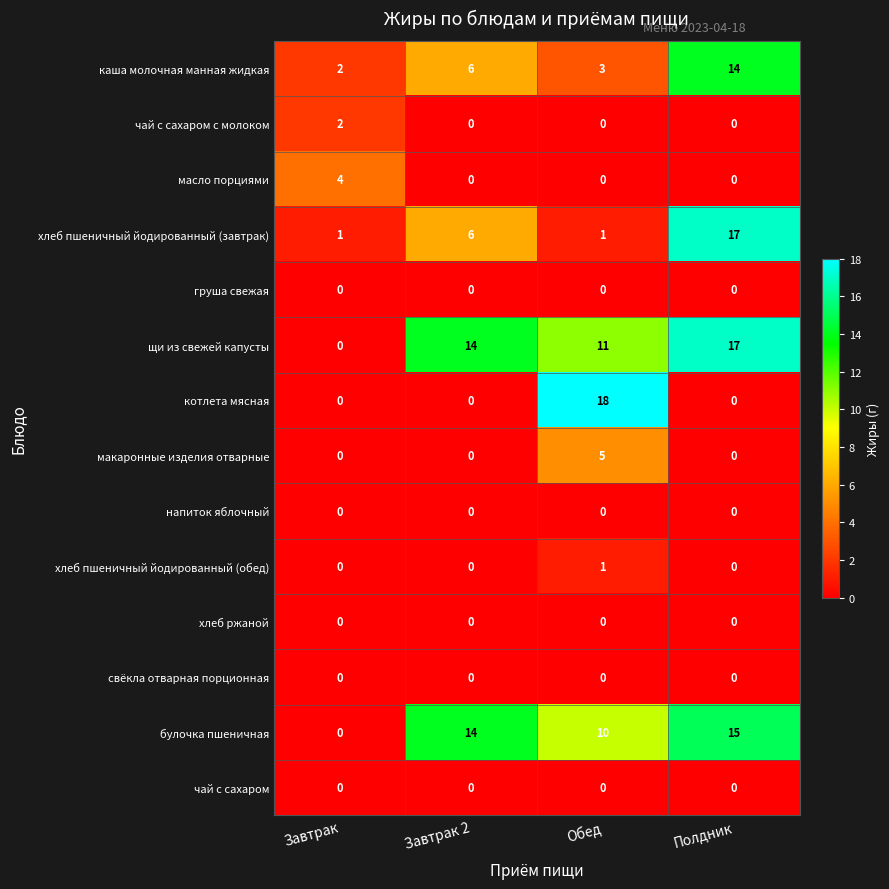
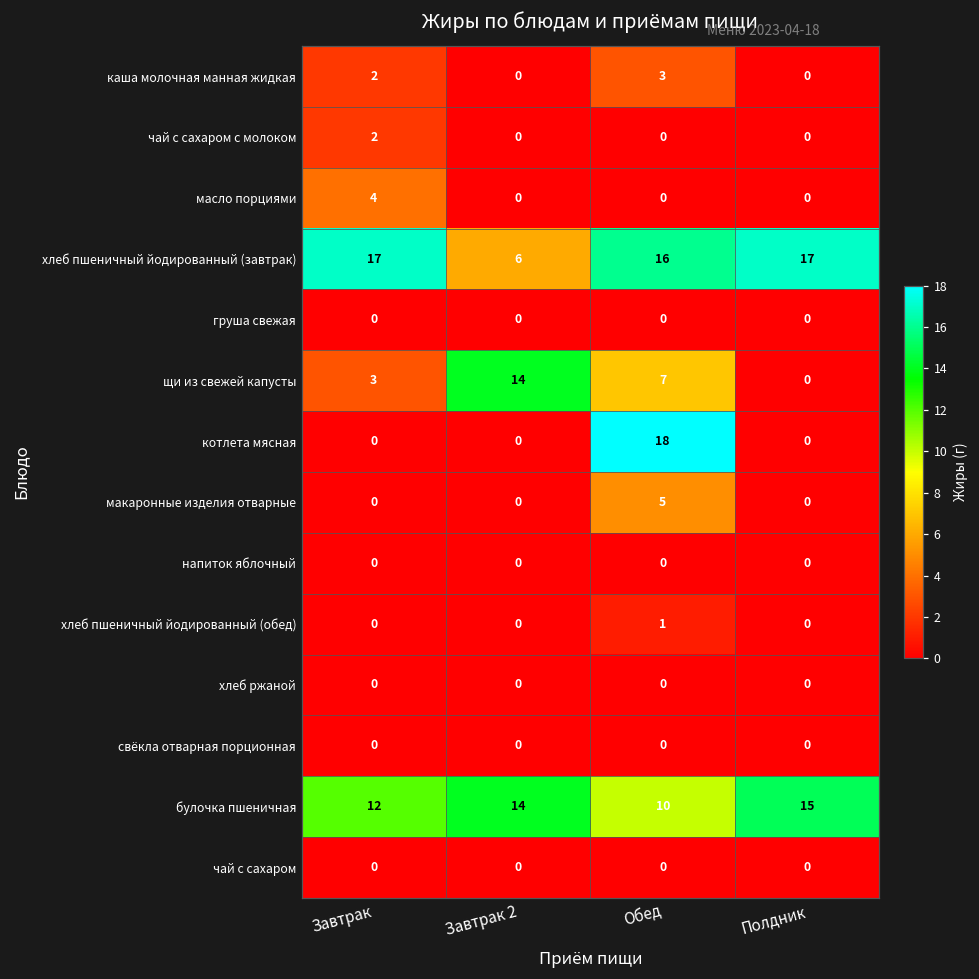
каша молочная манная жидкая, Завтрак 2: 6 -> 0
каша молочная манная жидкая, Полдник: 14 -> 0
хлеб пшеничный йодированный (завтрак), Завтрак: 1 -> 17
хлеб пшеничный йодированный (завтрак), Обед: 1 -> 16
щи из свежей капусты, Завтрак: 0 -> 3
щи из свежей капусты, Обед: 11 -> 7
щи из свежей капусты, Полдник: 17 -> 0
булочка пшеничная, Завтрак: 0 -> 12
